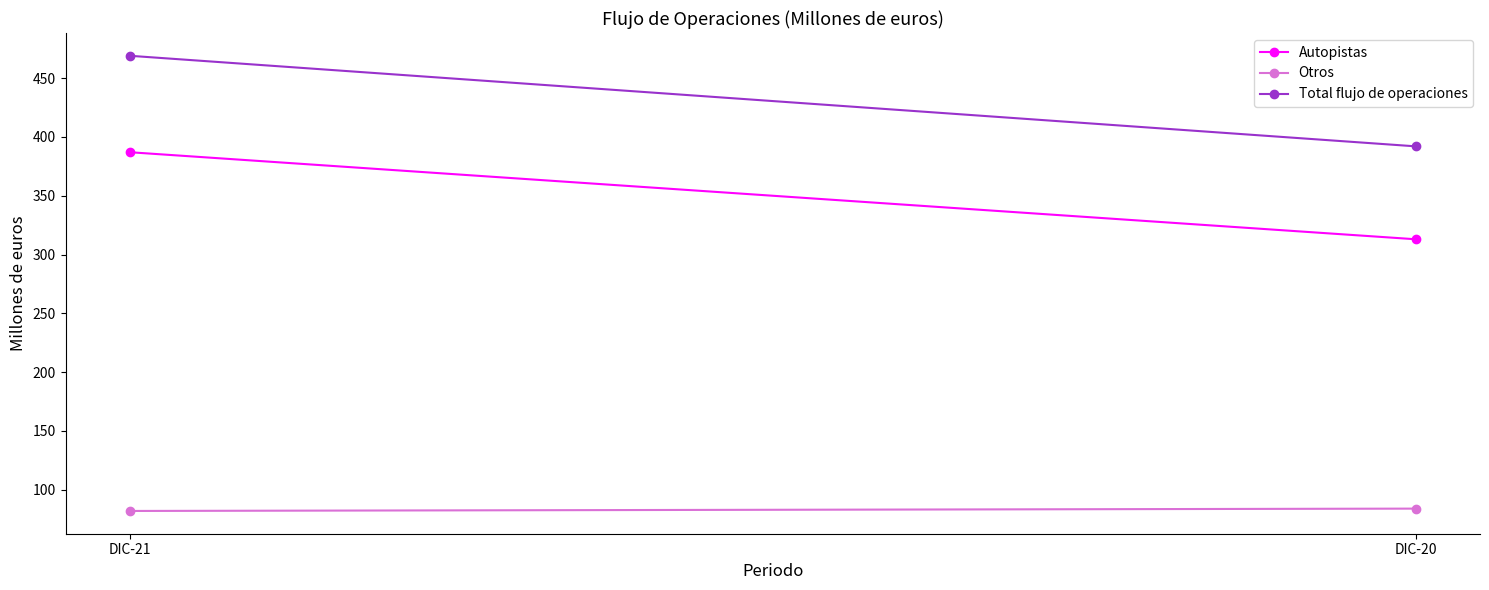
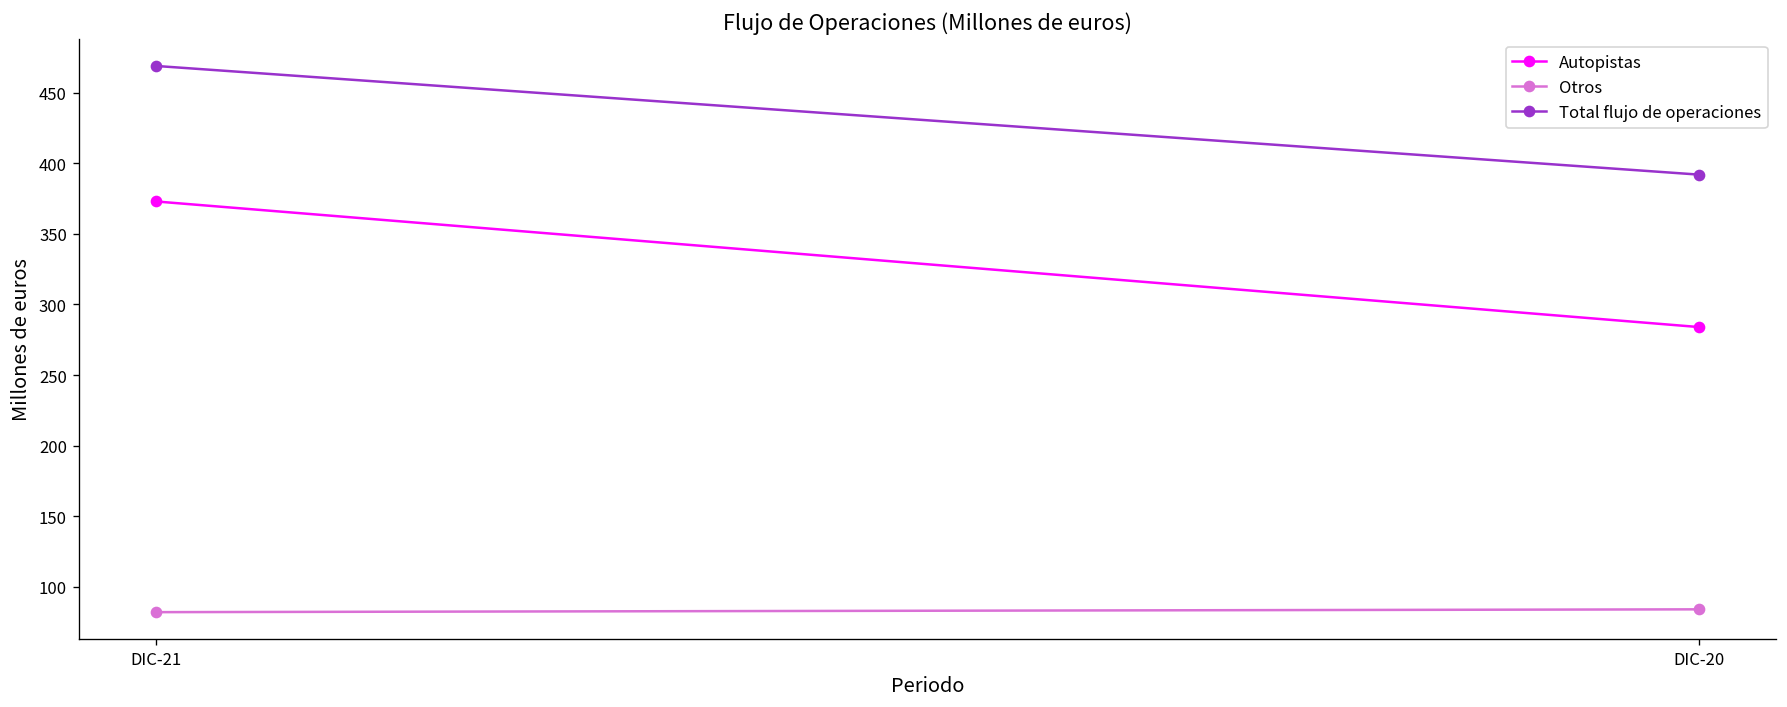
Autopistas, DIC-21: 387 -> 373
Autopistas, DIC-20: 313 -> 284
